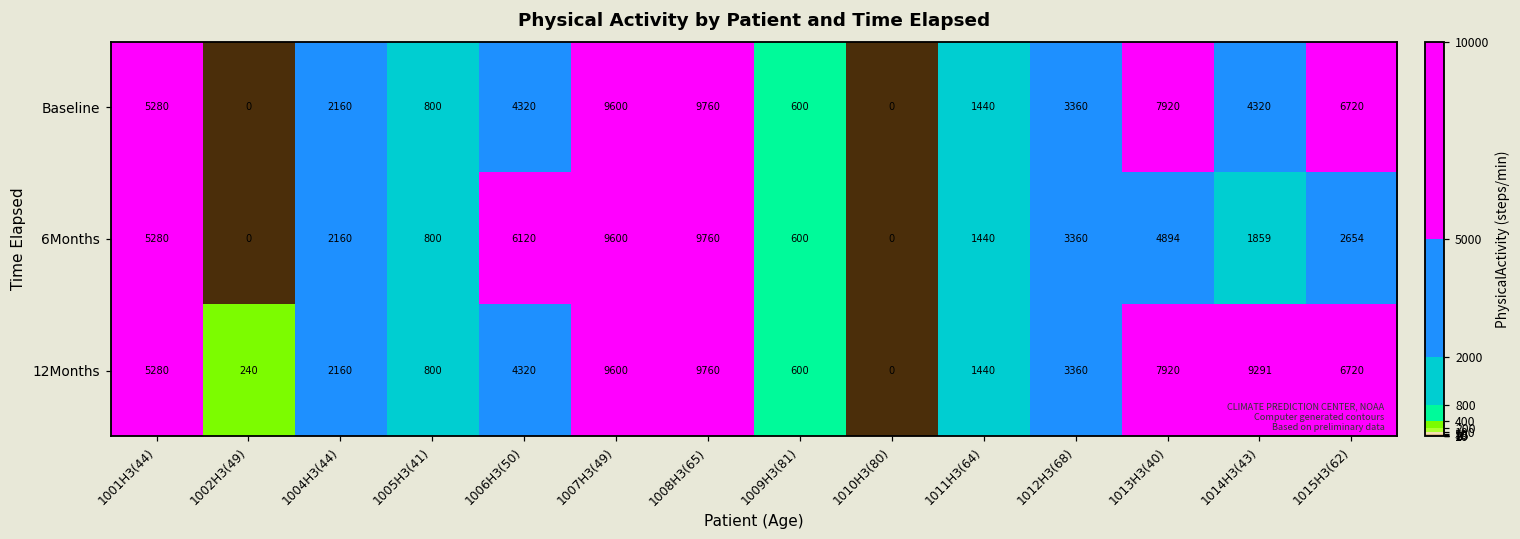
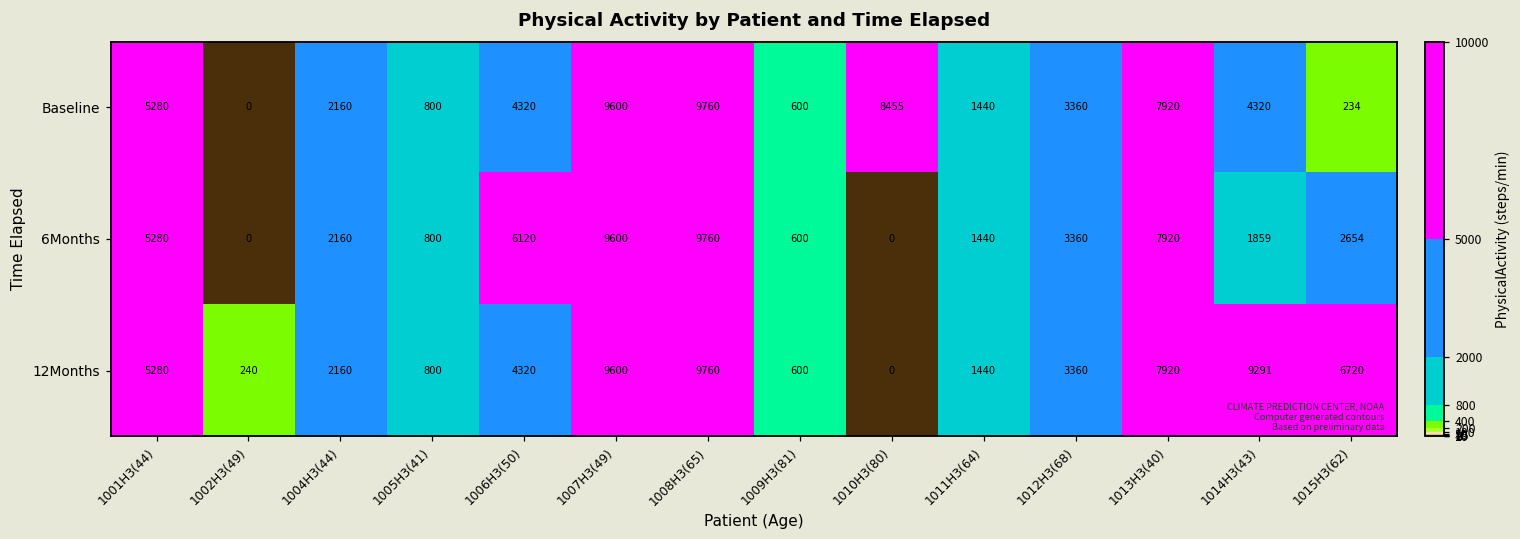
Baseline, 1010H3(80): 0 -> 8455
Baseline, 1015H3(62): 6720 -> 234
6Months, 1013H3(40): 4894 -> 7920
